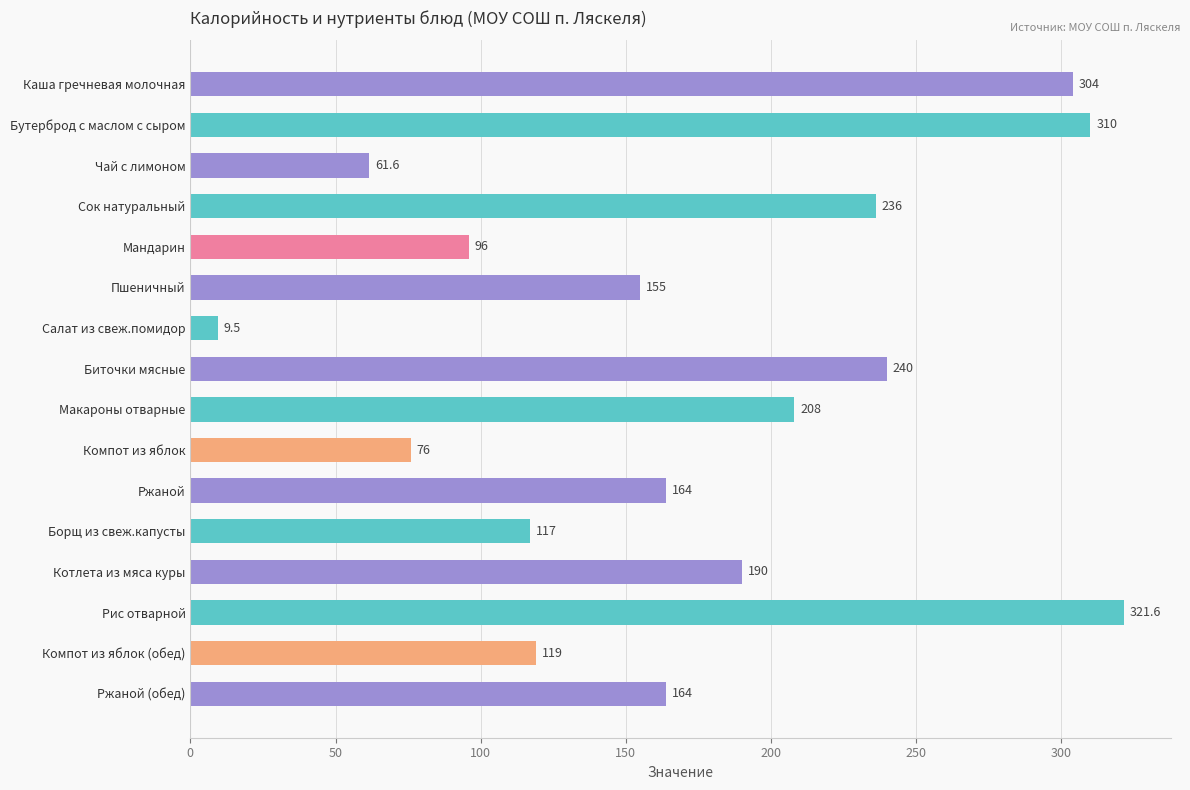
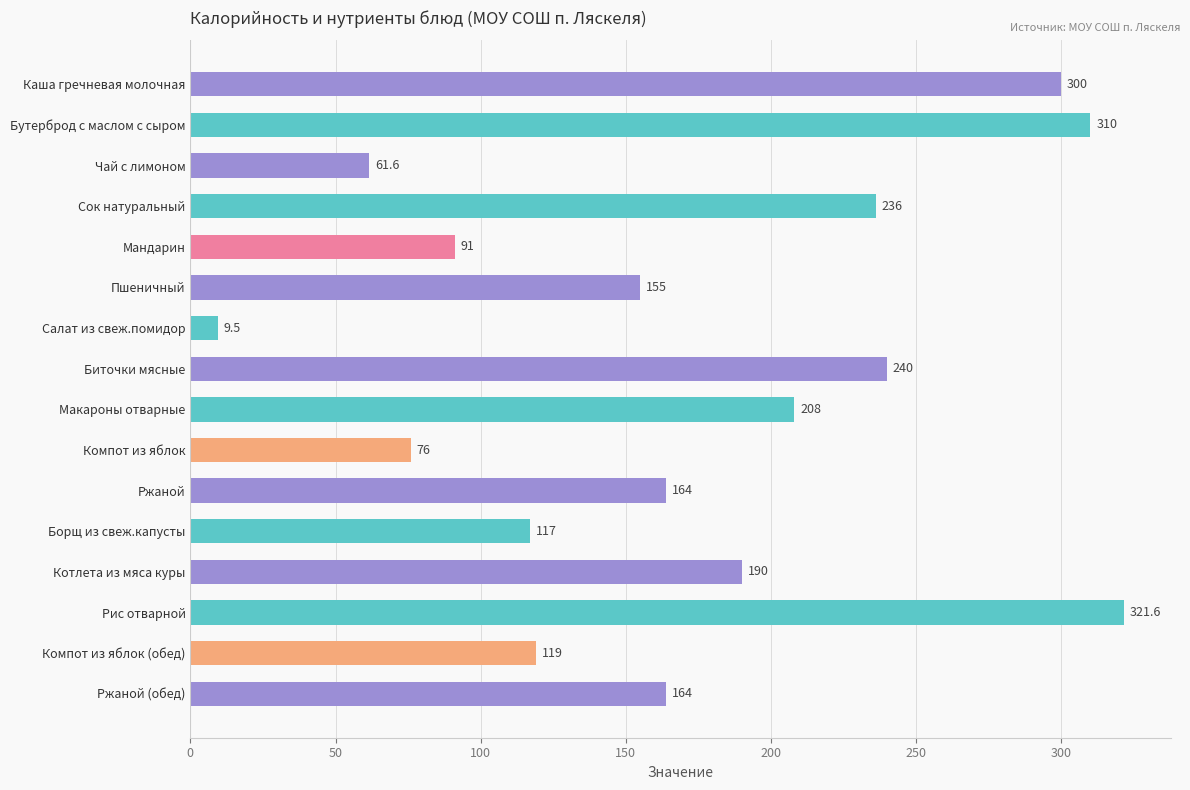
Каша гречневая молочная: 304 -> 300
Мандарин: 96 -> 91
